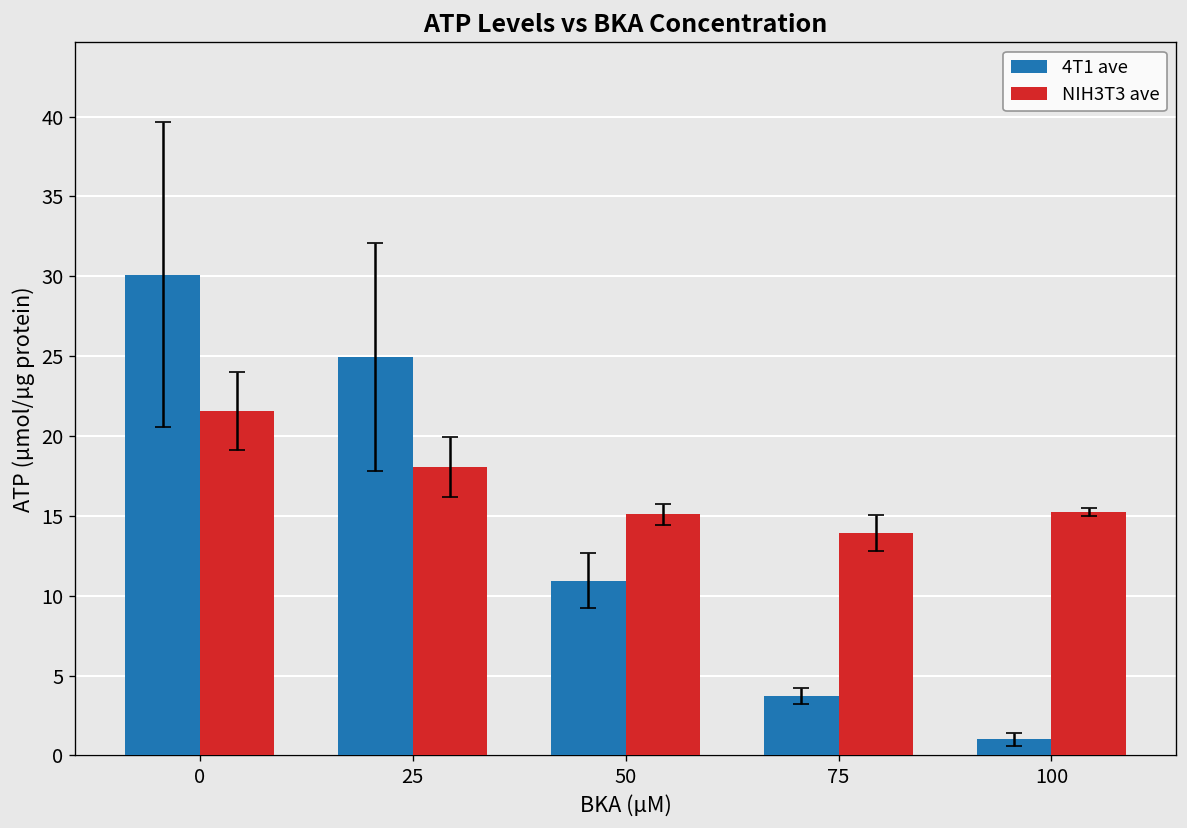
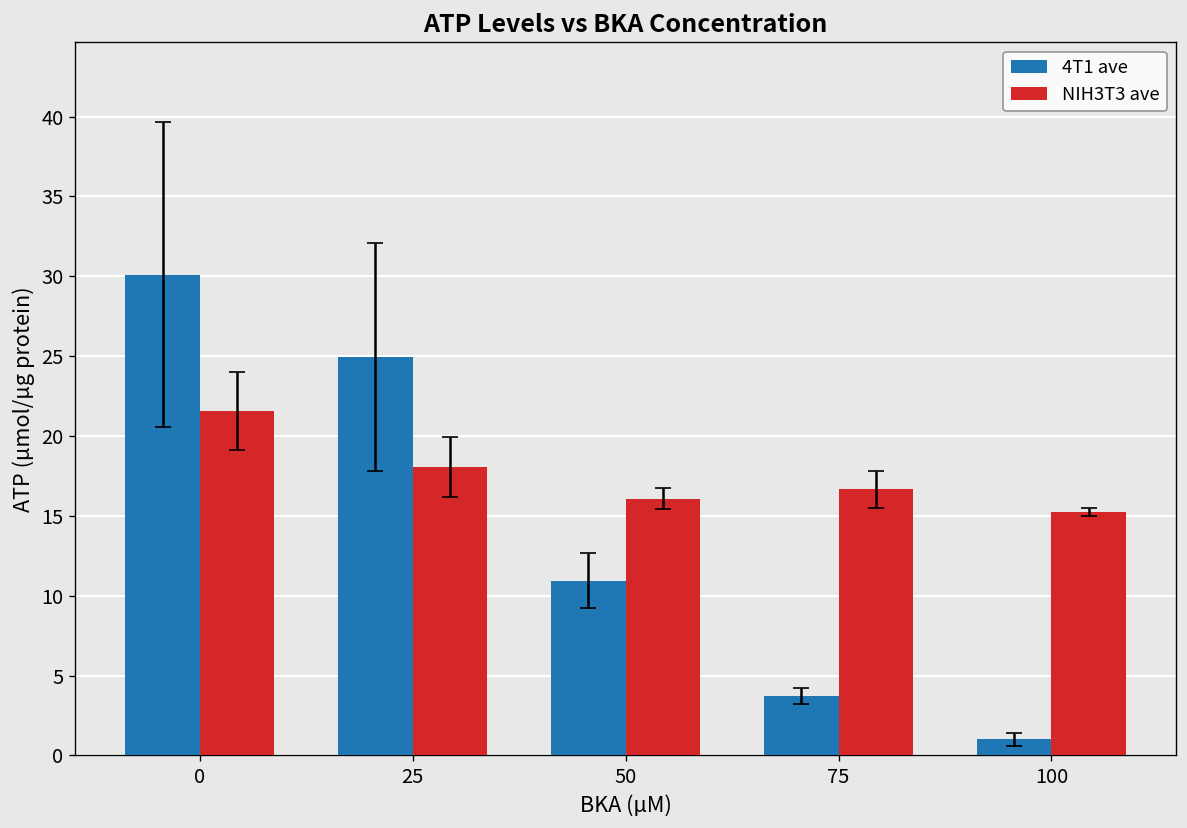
NIH3T3 ave, 50: 15.1 -> 16.1
NIH3T3 ave, 75: 13.9 -> 16.7
